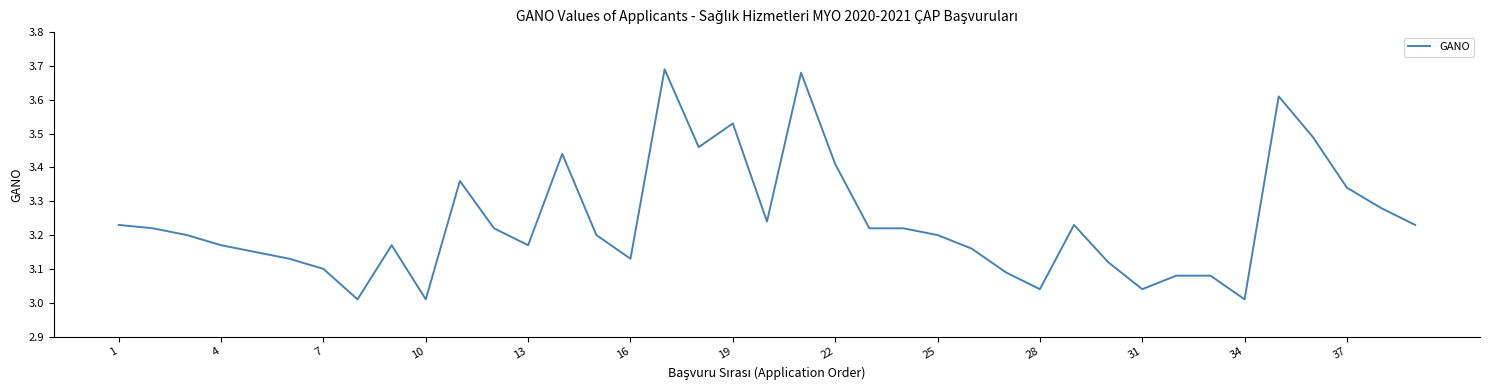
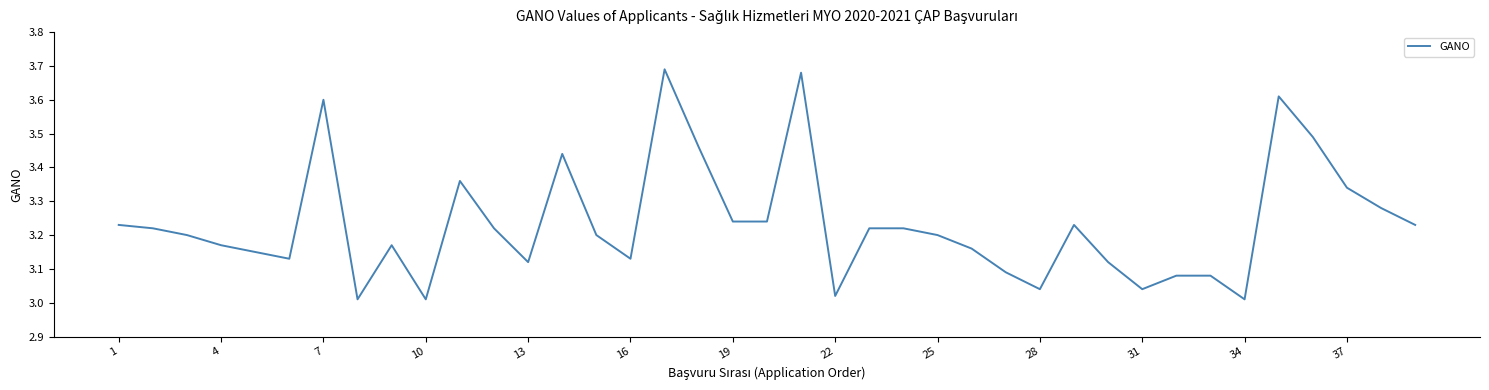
7: 3.1 -> 3.6
13: 3.17 -> 3.12
19: 3.53 -> 3.24
22: 3.41 -> 3.02
